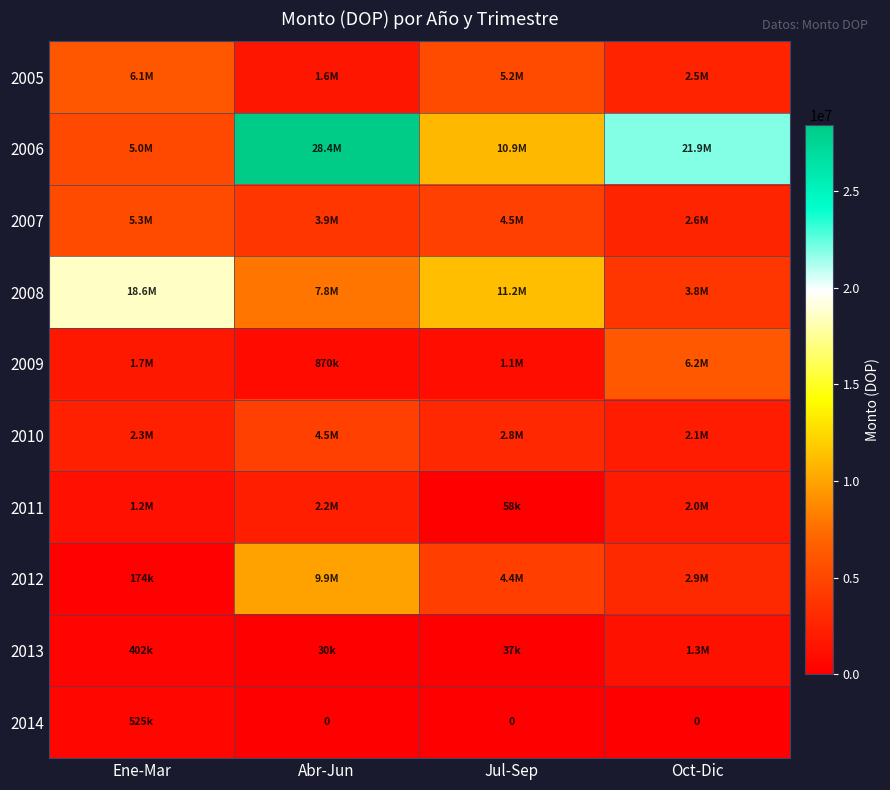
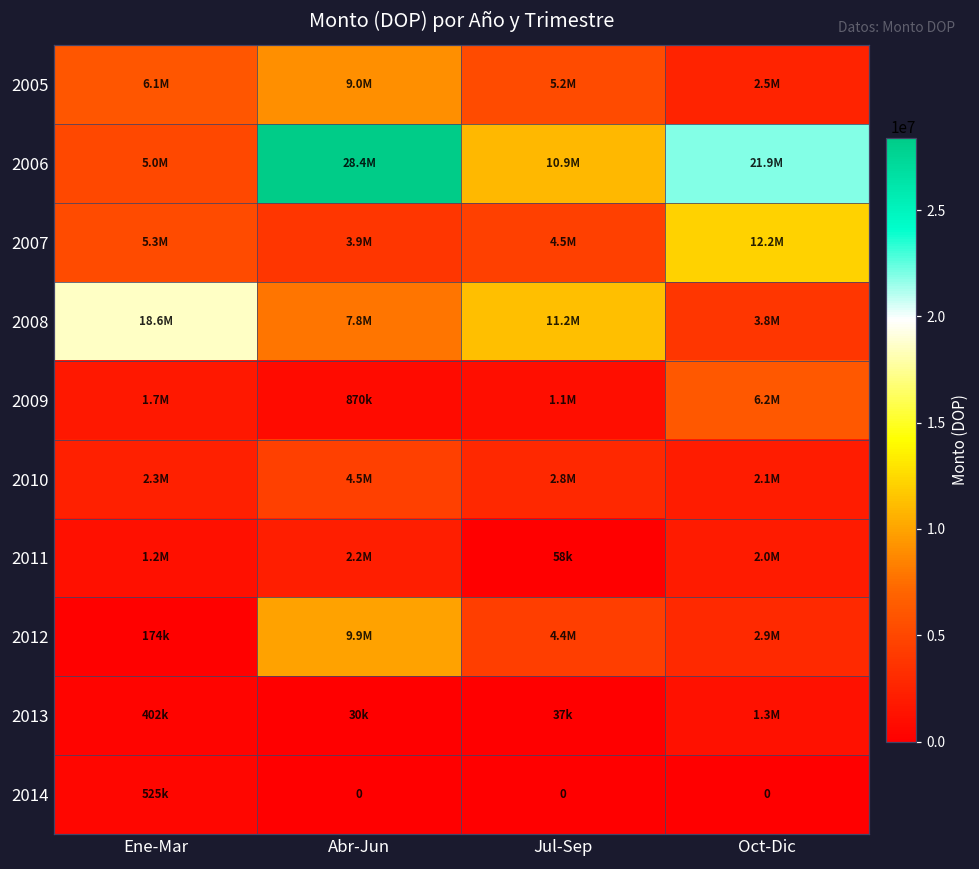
2005, Abr-Jun: 1.6M -> 9.0M
2007, Oct-Dic: 2.6M -> 12.2M
